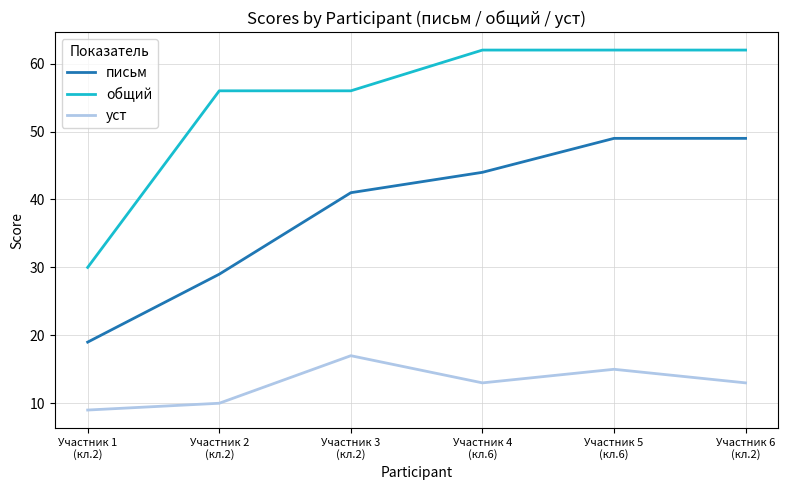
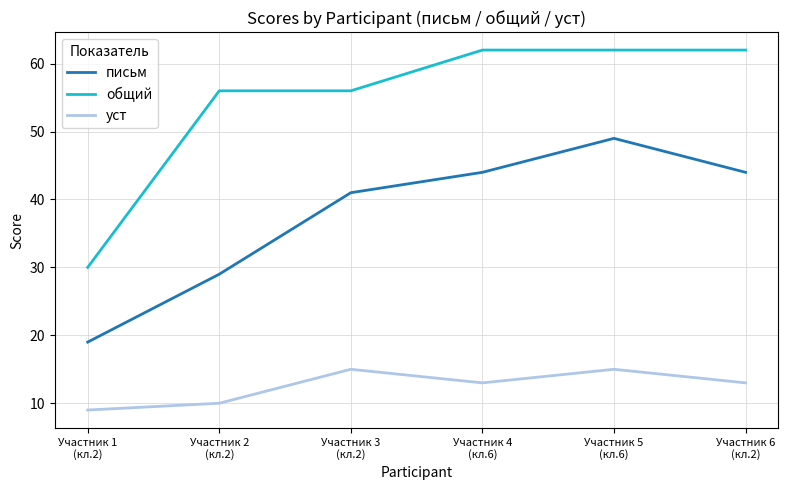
уст, Участник 3 (кл.2): 17 -> 15
письм, Участник 6 (кл.2): 49 -> 44
